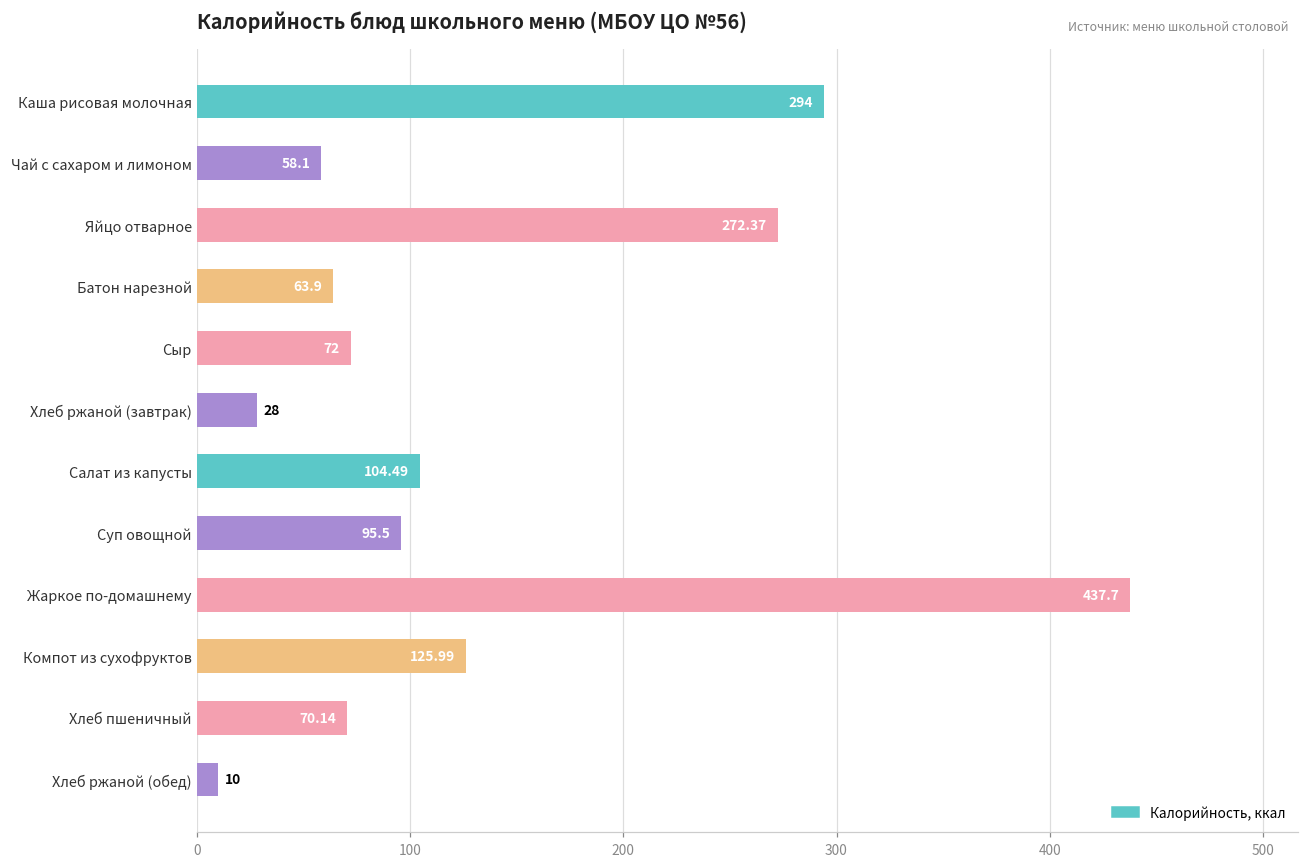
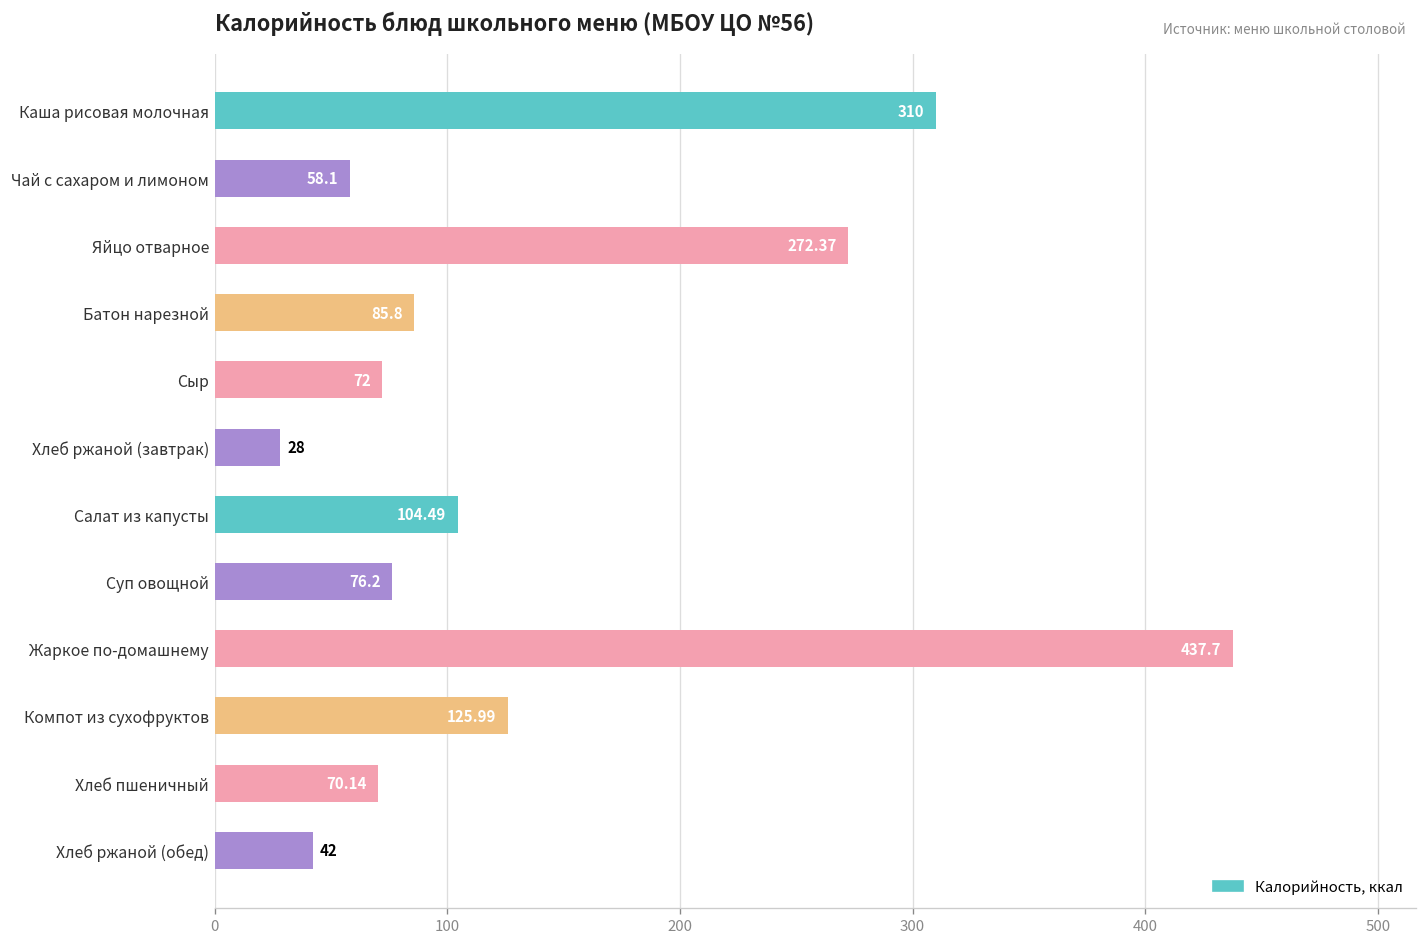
Каша рисовая молочная: 294 -> 310
Батон нарезной: 63.9 -> 85.8
Суп овощной: 95.5 -> 76.2
Хлеб ржаной (обед): 10 -> 42
